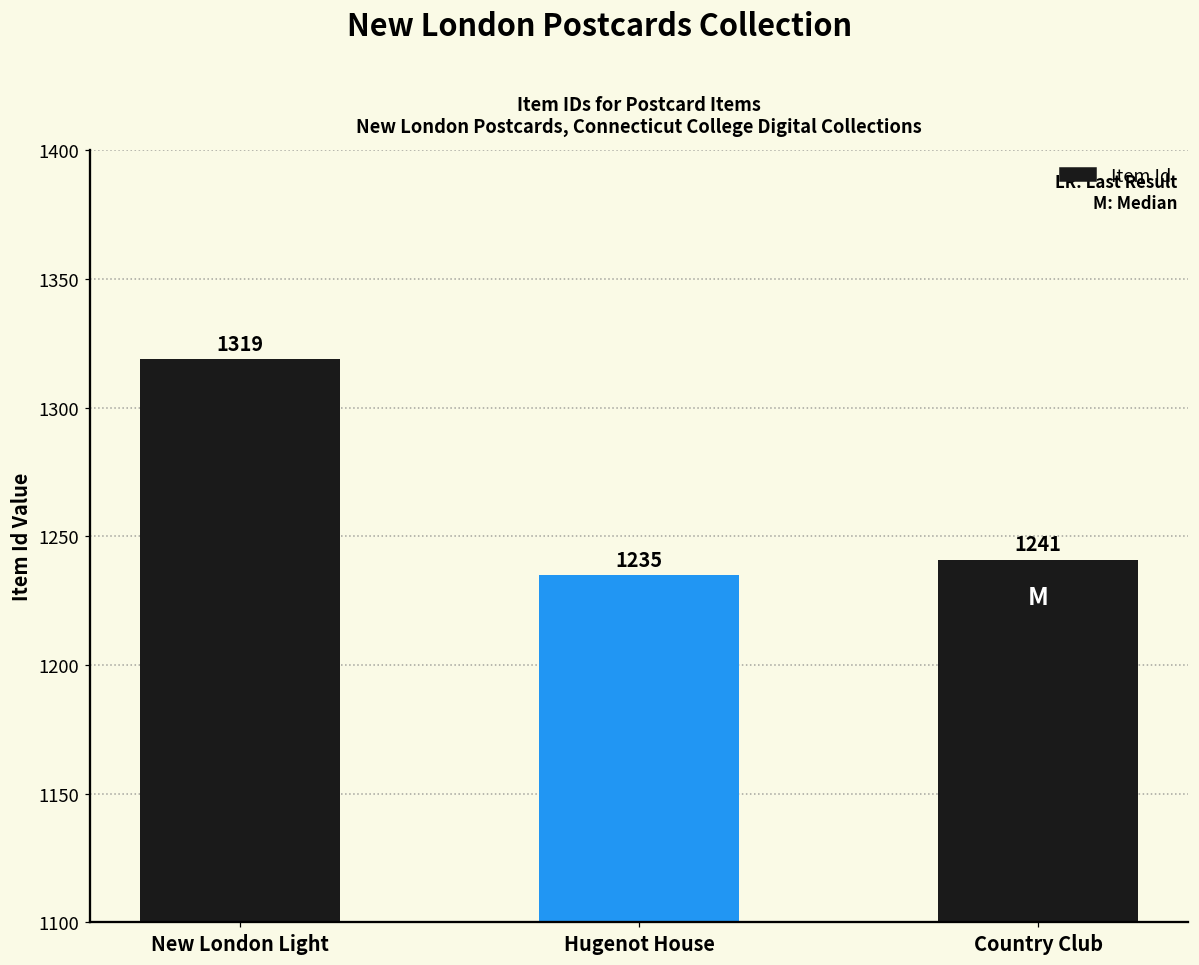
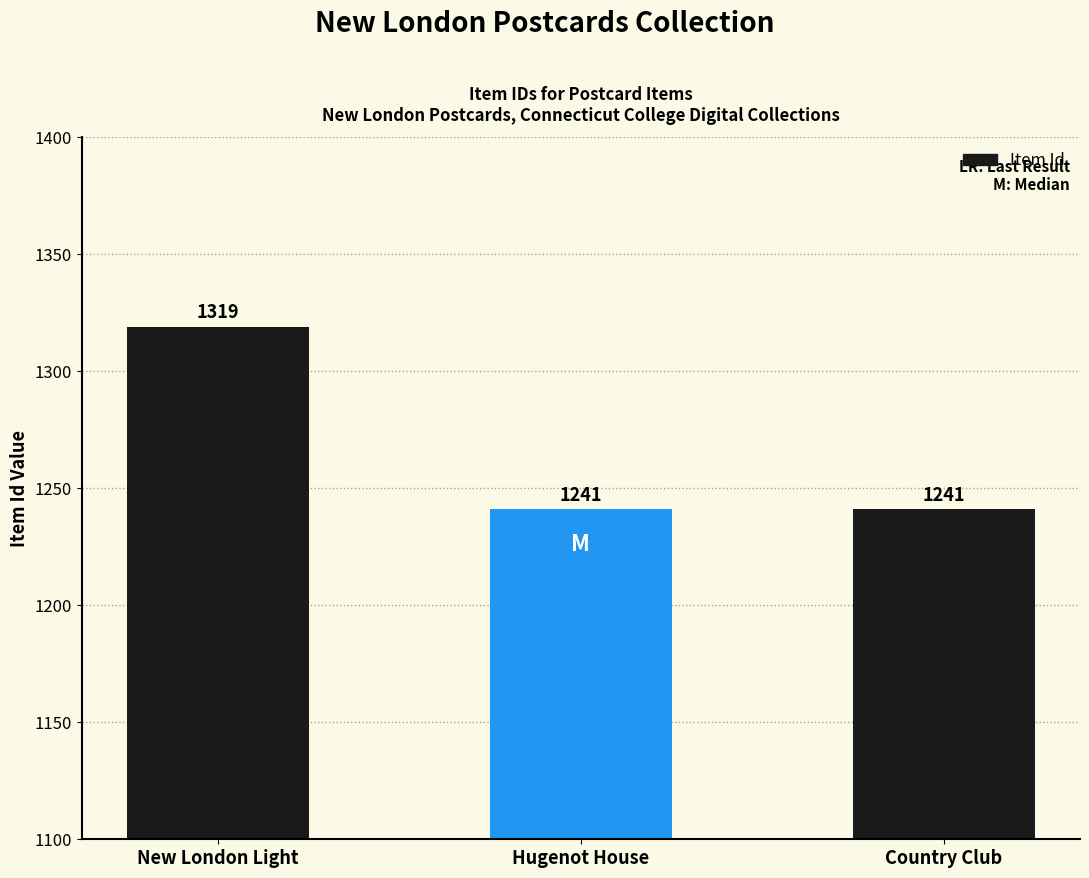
Hugenot House: 1235 -> 1241
